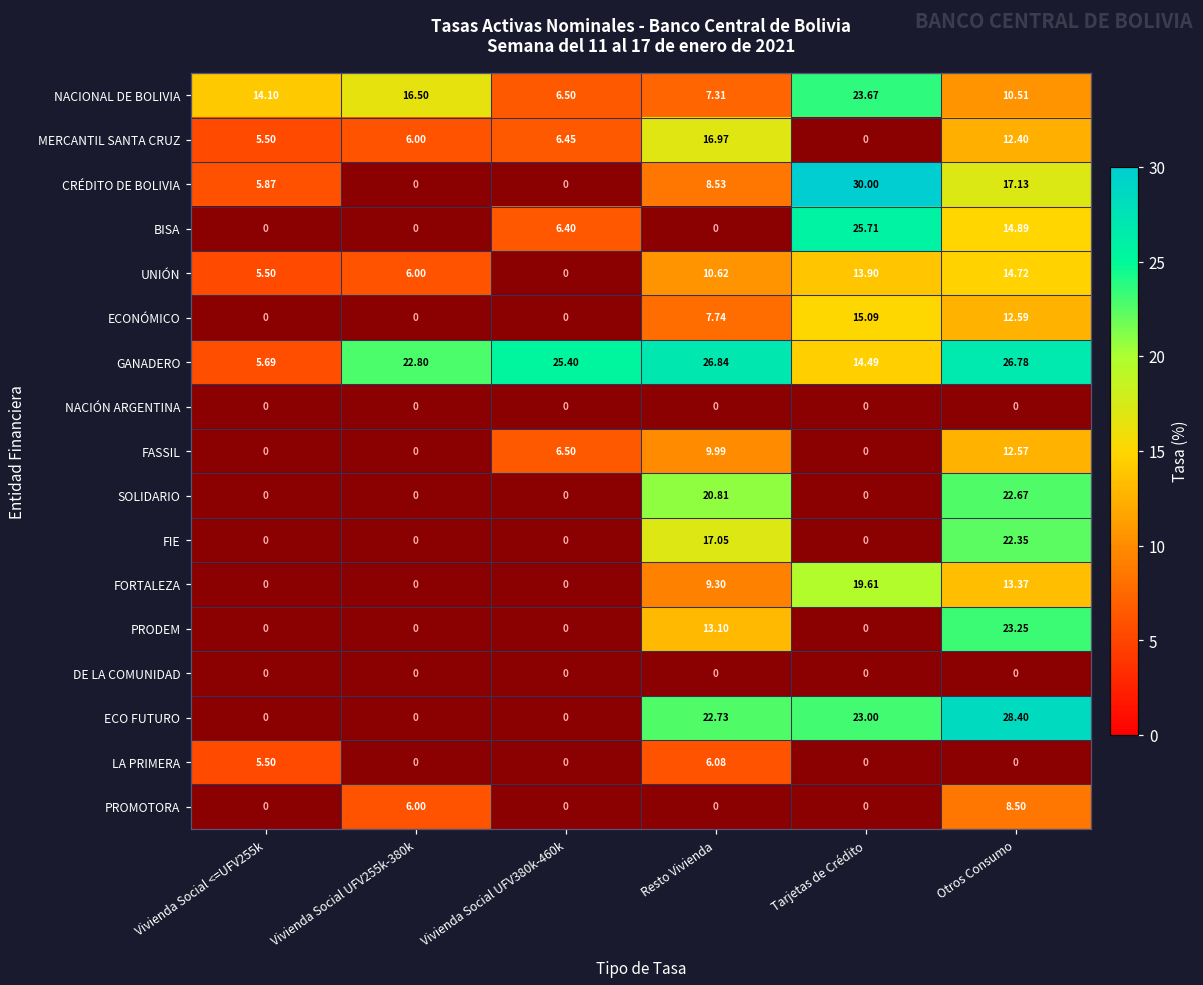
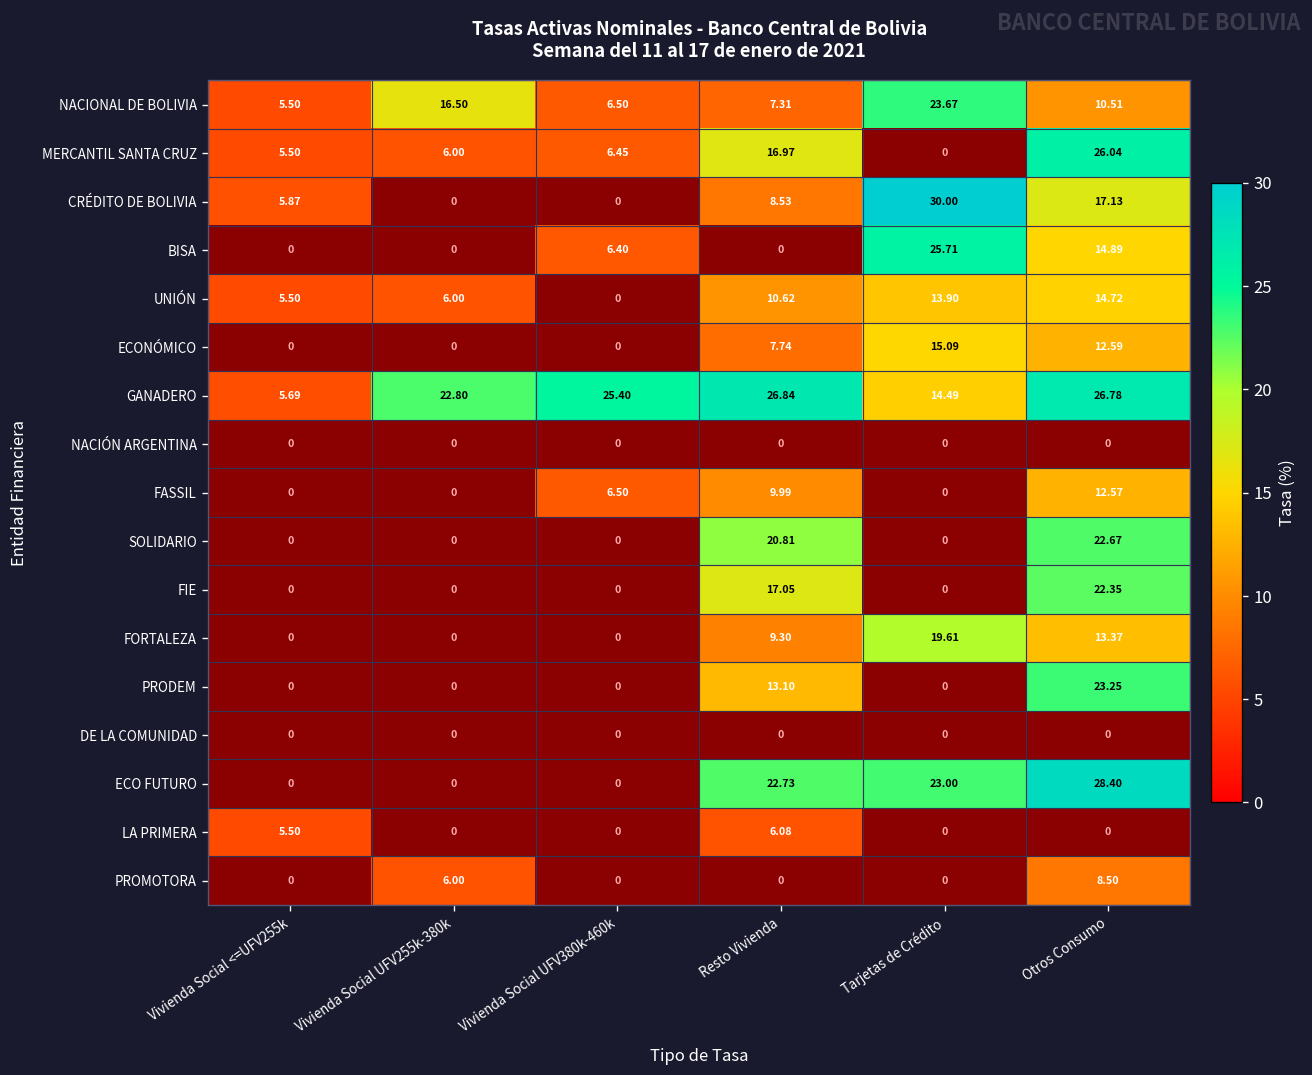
NACIONAL DE BOLIVIA, Vivienda Social <=UFV255k: 14.10 -> 5.50
MERCANTIL SANTA CRUZ, Otros Consumo: 12.40 -> 26.04
